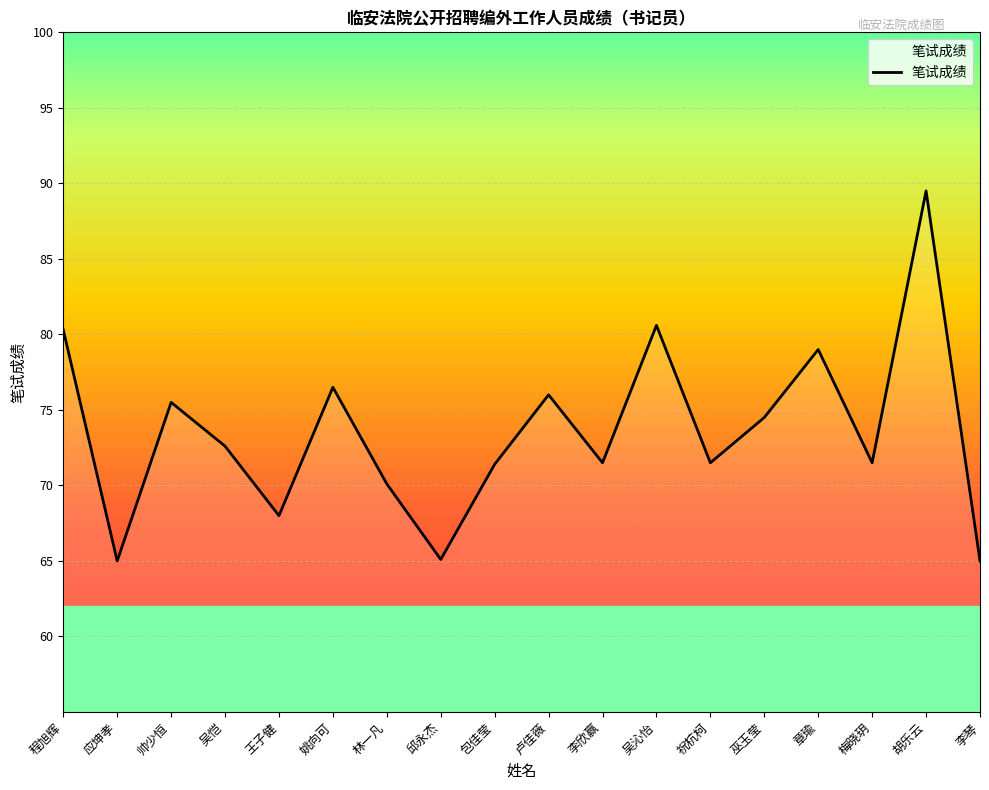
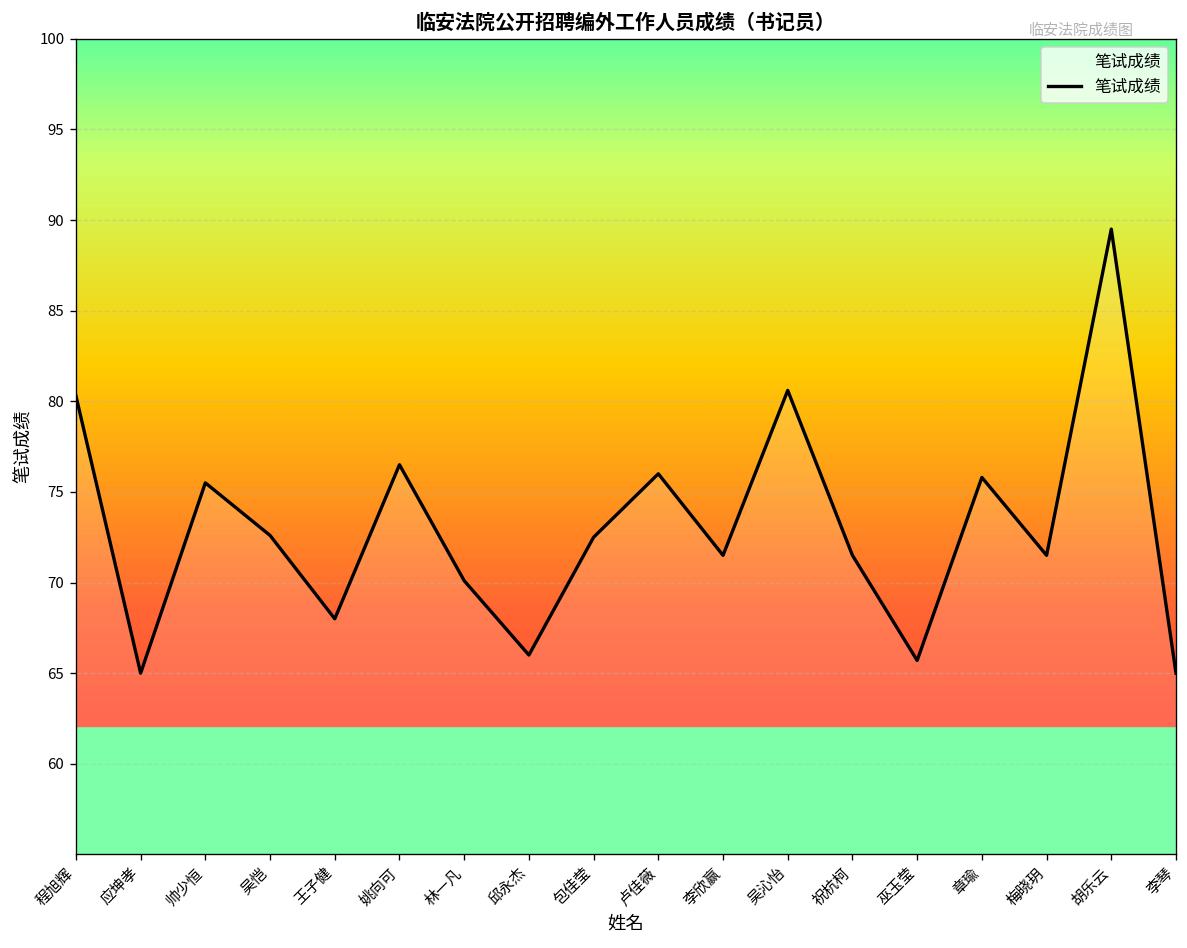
邱永杰: 65.1 -> 66.0
包佳莹: 71.4 -> 72.5
巫玉莹: 74.5 -> 65.7
章瑜: 79.0 -> 75.8
